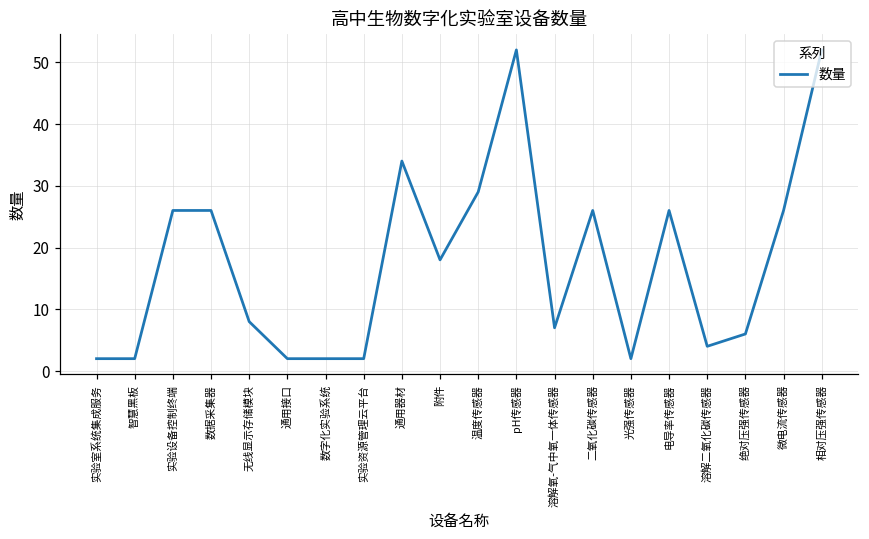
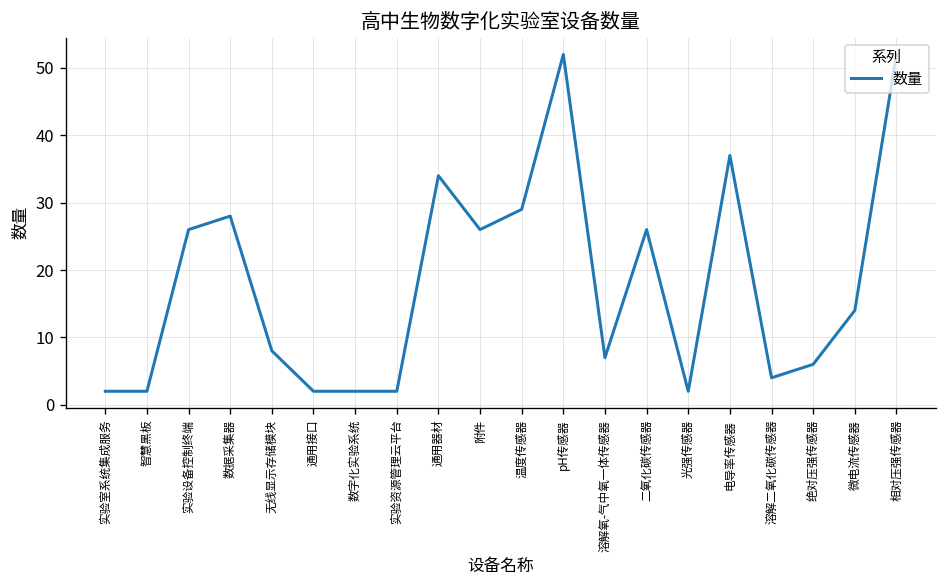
数据采集器: 26 -> 28
附件: 18 -> 26
电导率传感器: 26 -> 37
微电流传感器: 26 -> 14
